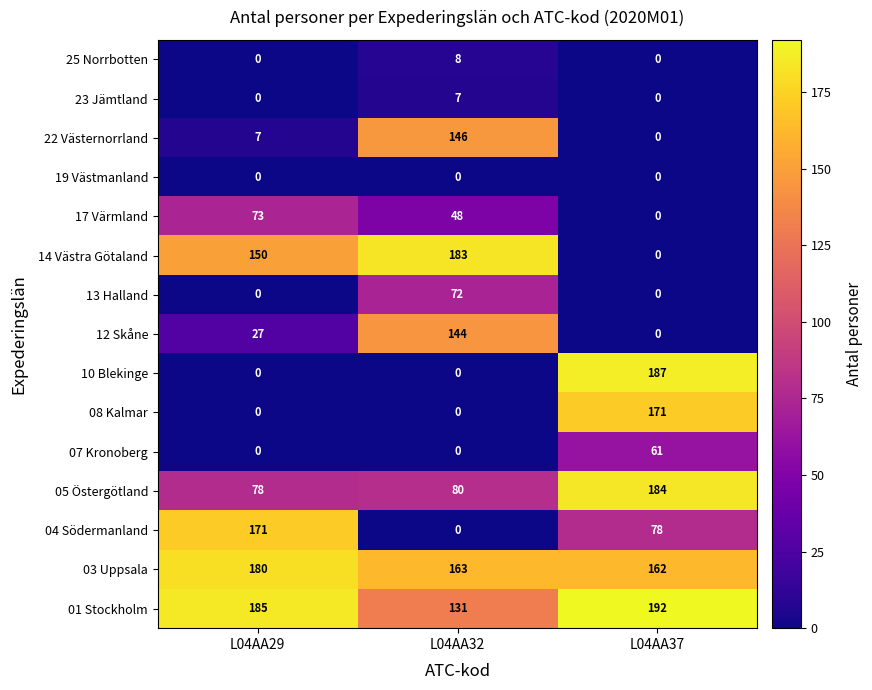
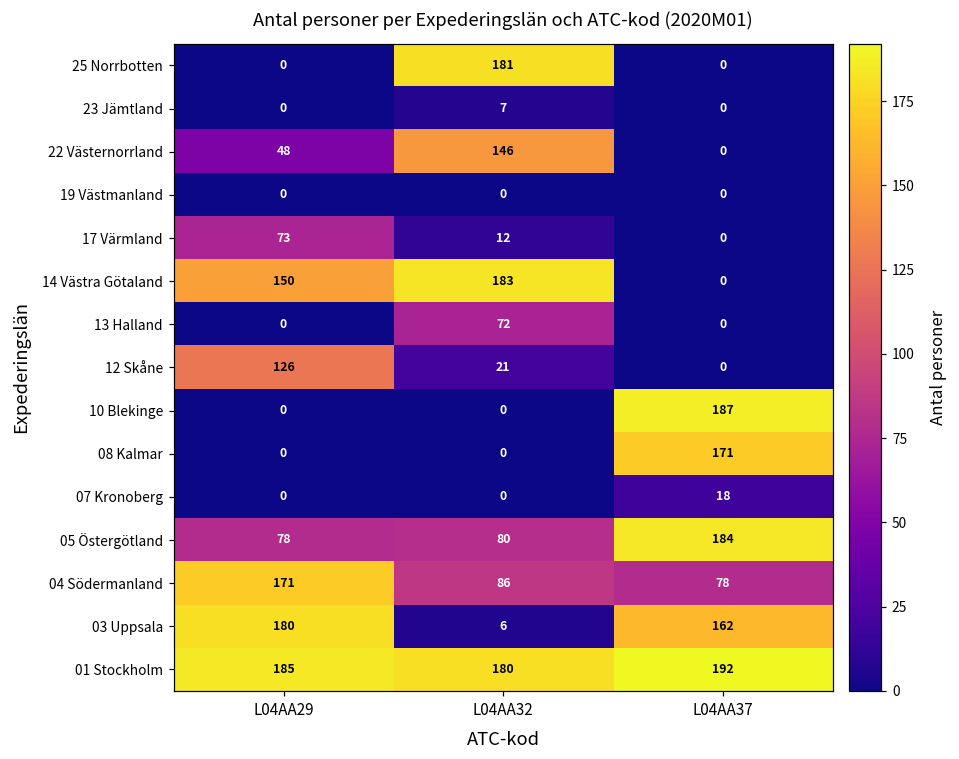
25 Norrbotten, L04AA32: 8 -> 181
22 Västernorrland, L04AA29: 7 -> 48
17 Värmland, L04AA32: 48 -> 12
12 Skåne, L04AA29: 27 -> 126
12 Skåne, L04AA32: 144 -> 21
07 Kronoberg, L04AA37: 61 -> 18
04 Södermanland, L04AA32: 0 -> 86
03 Uppsala, L04AA32: 163 -> 6
01 Stockholm, L04AA32: 131 -> 180
